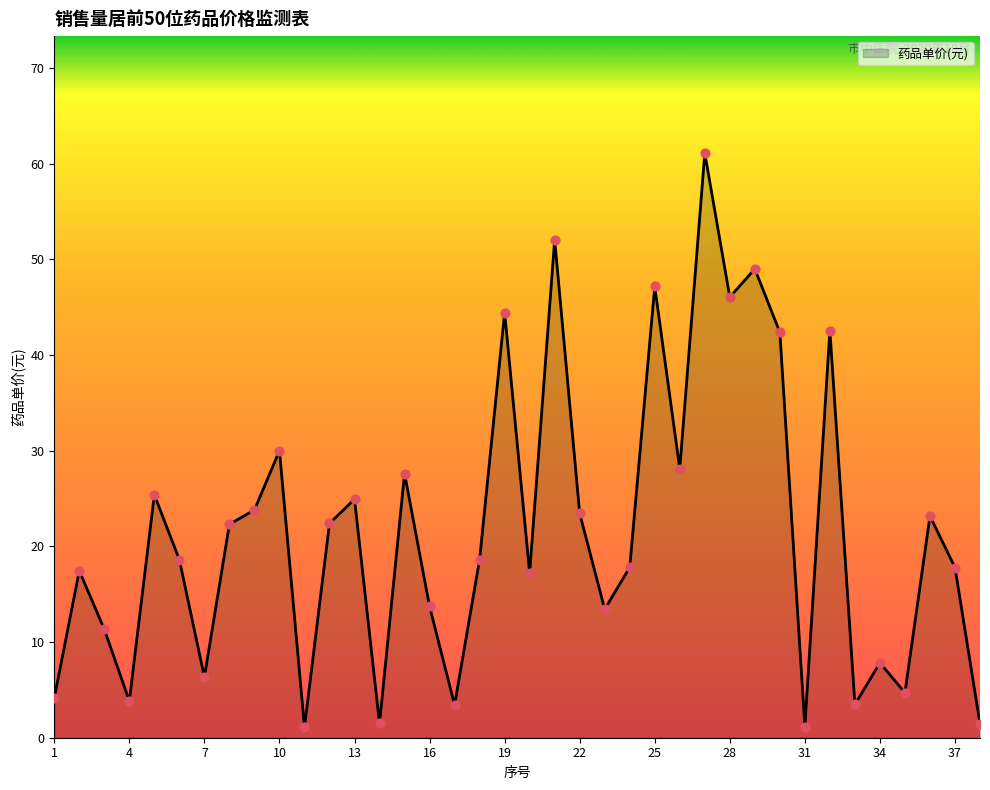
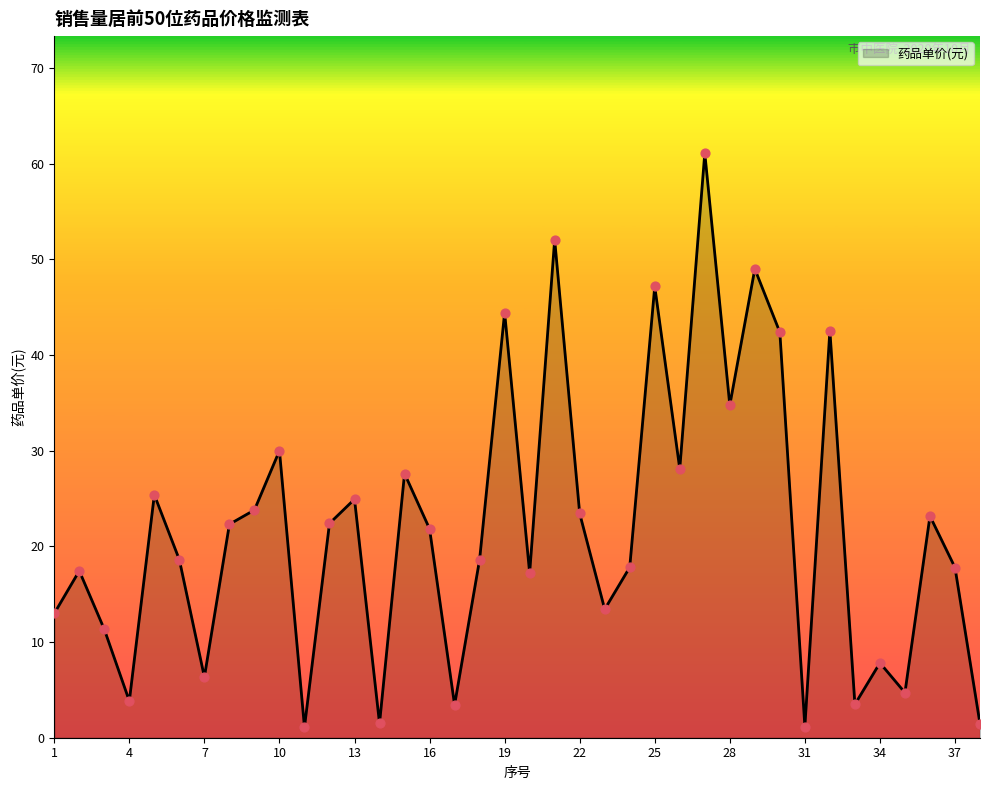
1: 4 -> 13
16: 14 -> 22
28: 46 -> 35
